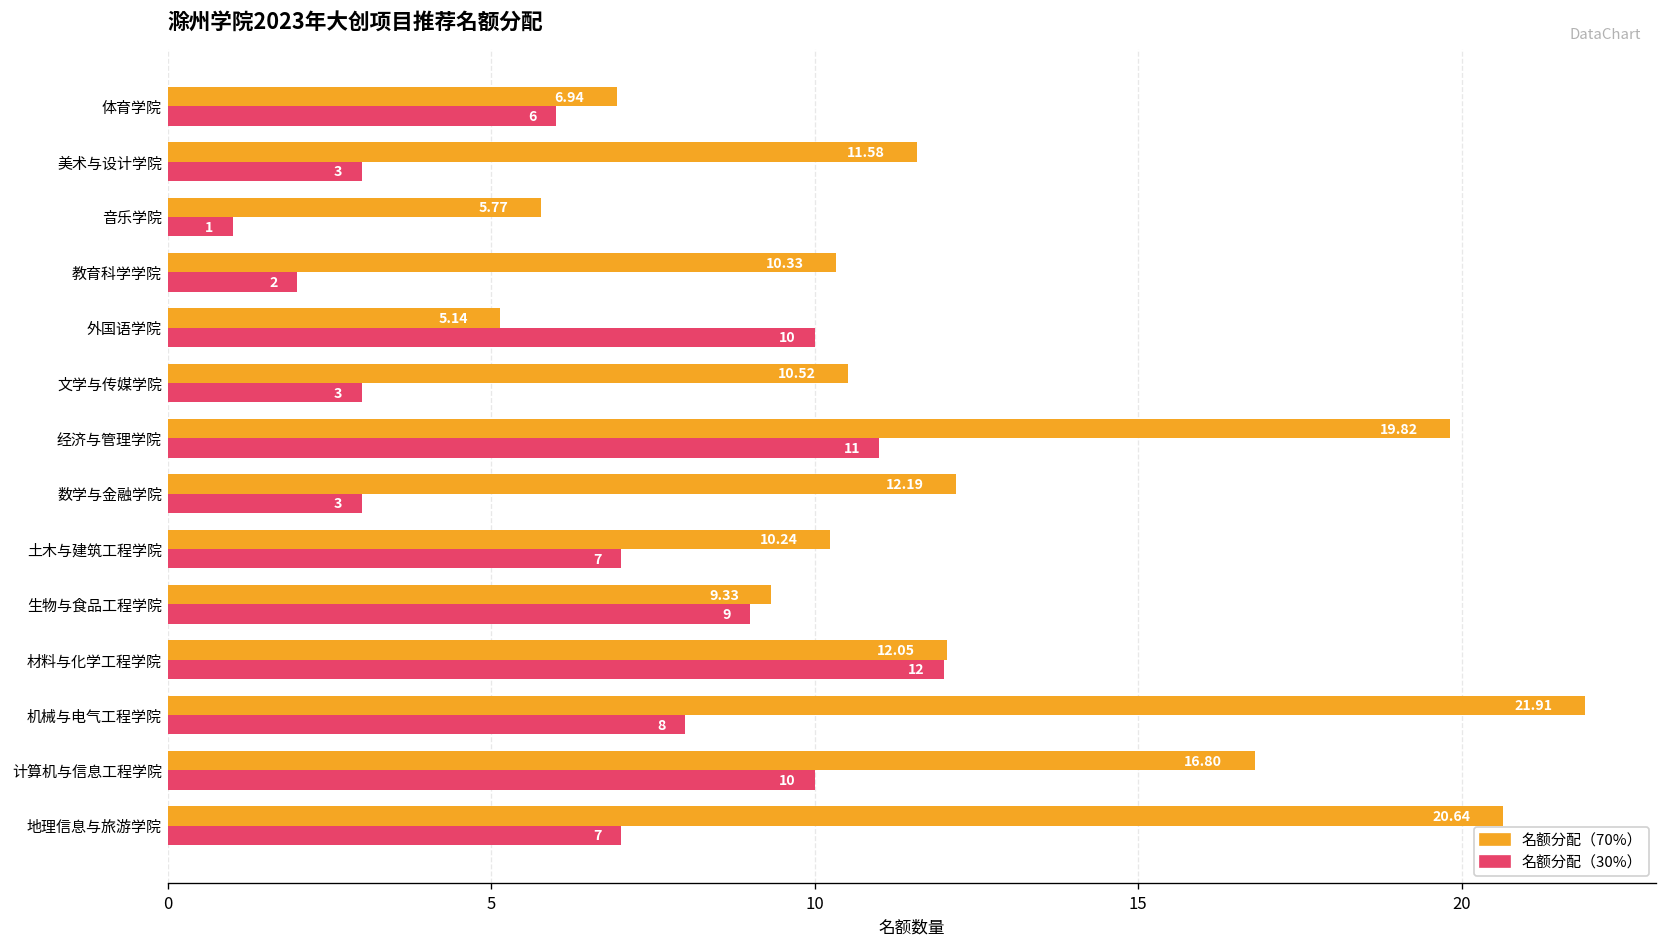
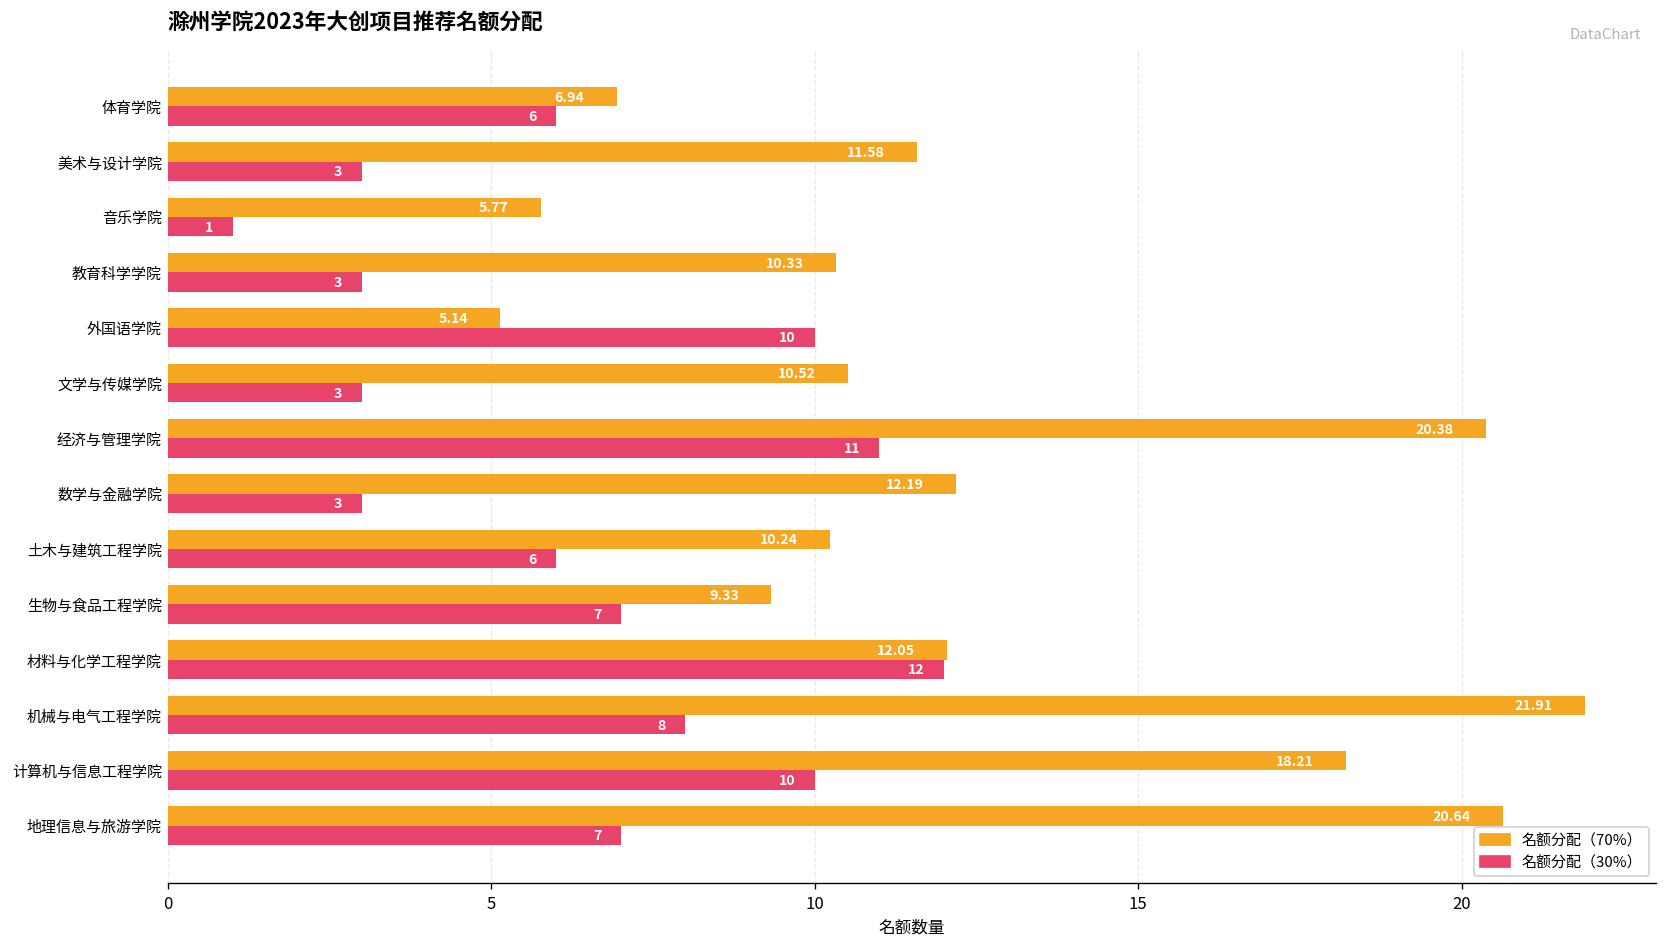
名额分配（30%）, 教育科学学院: 2 -> 3
名额分配（70%）, 经济与管理学院: 19.82 -> 20.38
名额分配（30%）, 土木与建筑工程学院: 7 -> 6
名额分配（30%）, 生物与食品工程学院: 9 -> 7
名额分配（70%）, 计算机与信息工程学院: 16.80 -> 18.21
